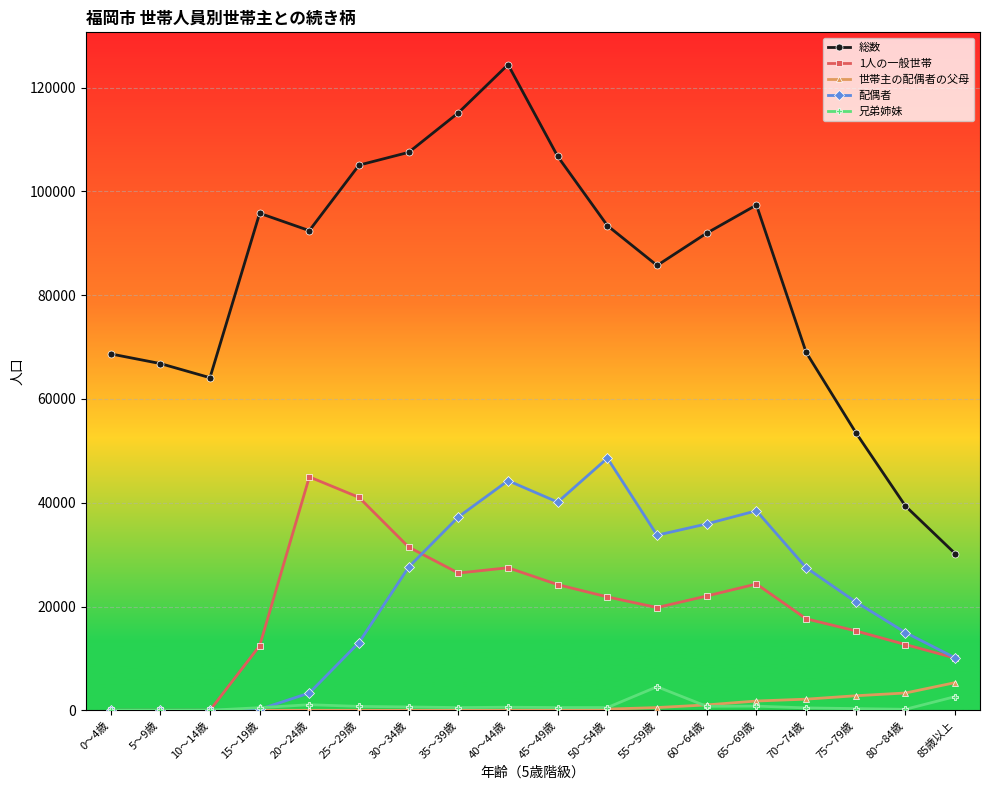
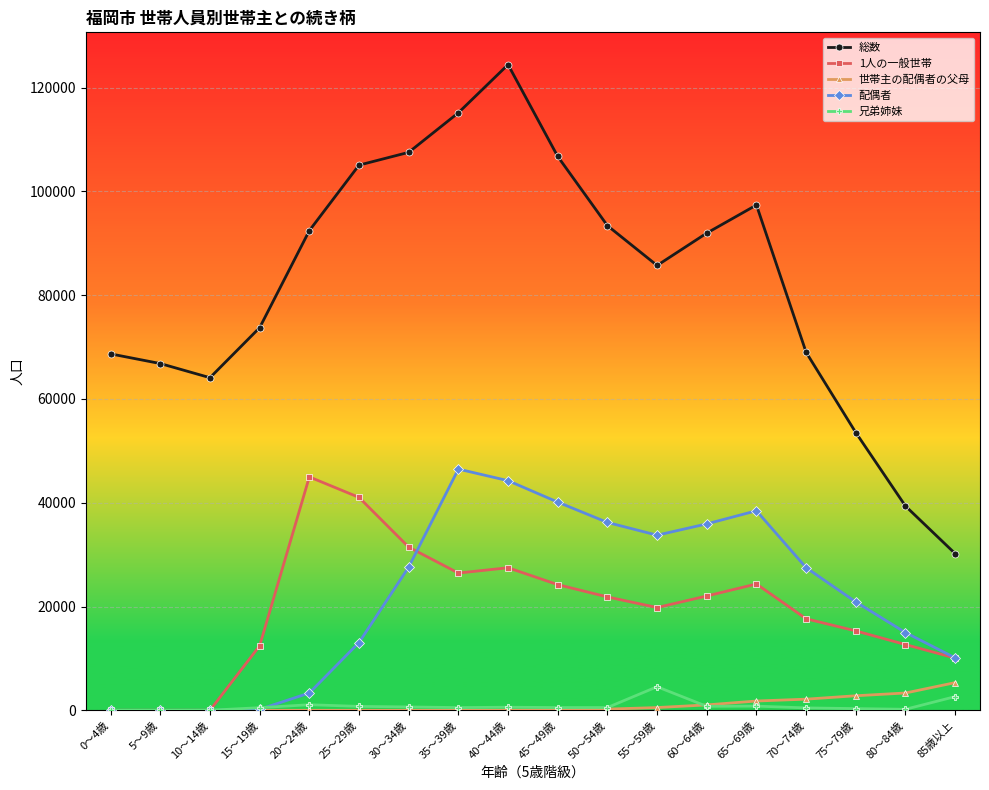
総数, 15～19歳: 96000 -> 74000
配偶者, 35～39歳: 37000 -> 46000
配偶者, 50～54歳: 49000 -> 36000
